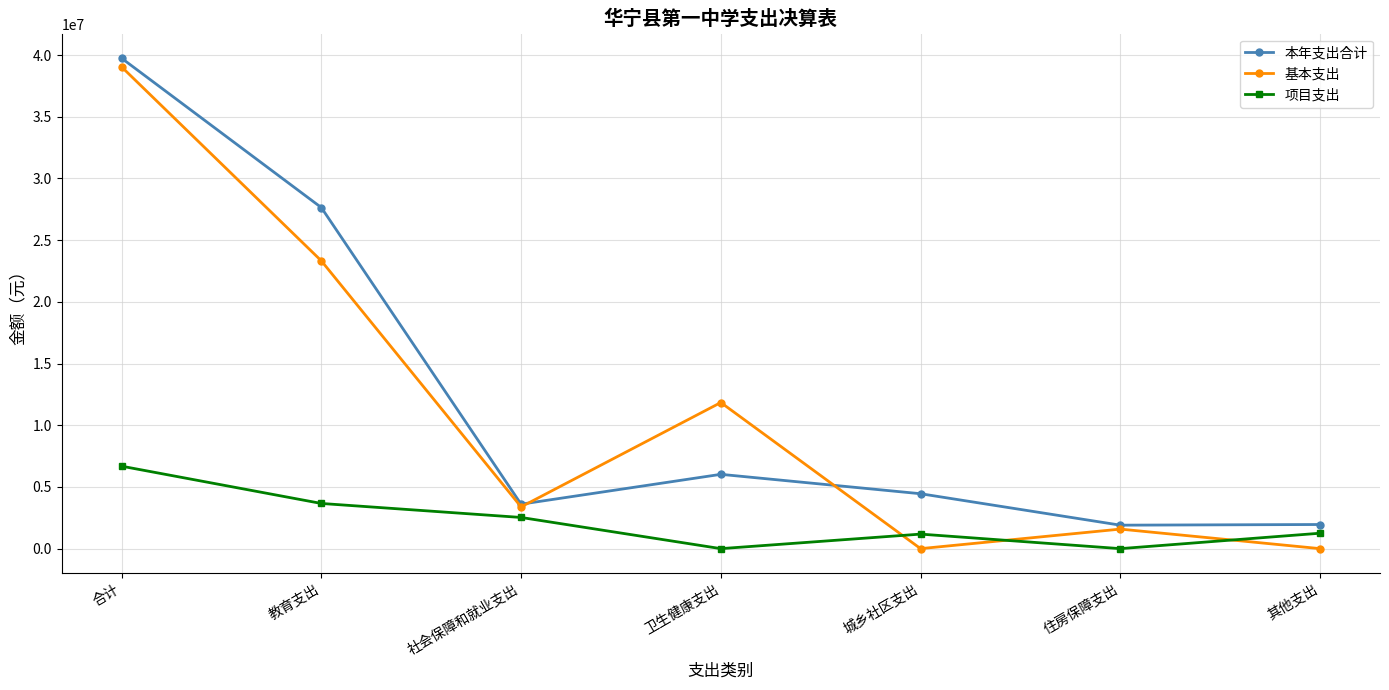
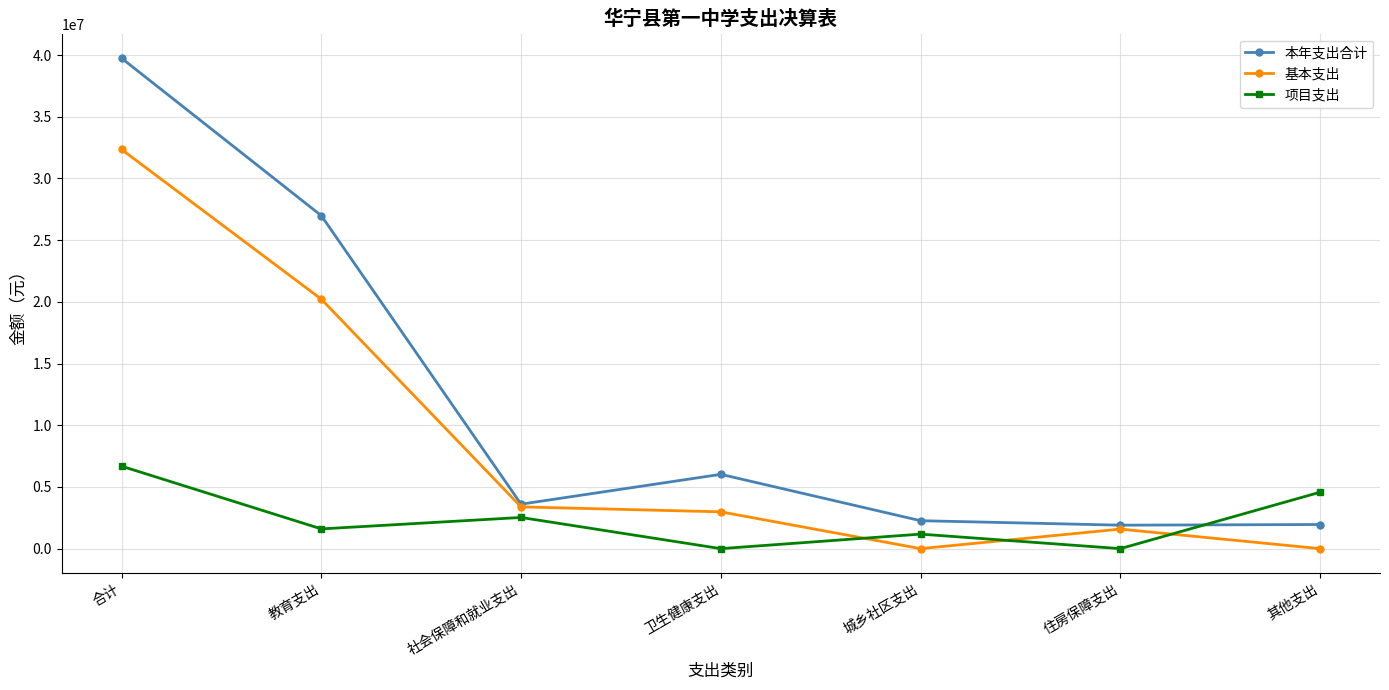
基本支出, 合计: 39000000 -> 32400000
本年支出合计, 教育支出: 27600000 -> 27000000
基本支出, 教育支出: 23300000 -> 20200000
项目支出, 教育支出: 3700000 -> 1600000
基本支出, 卫生健康支出: 11800000 -> 3000000
本年支出合计, 城乡社区支出: 4500000 -> 2300000
项目支出, 其他支出: 1300000 -> 4600000
